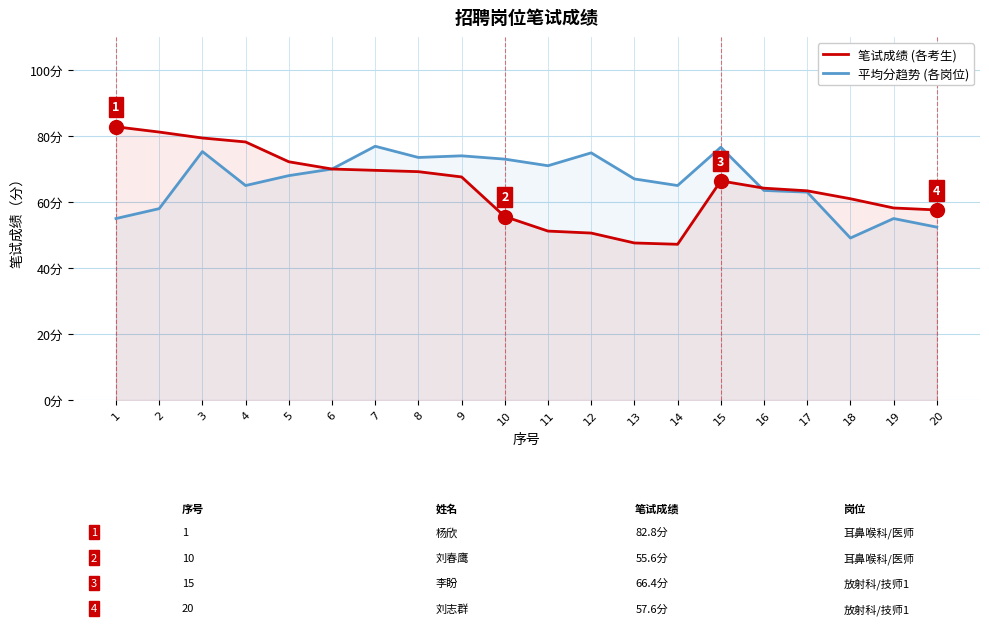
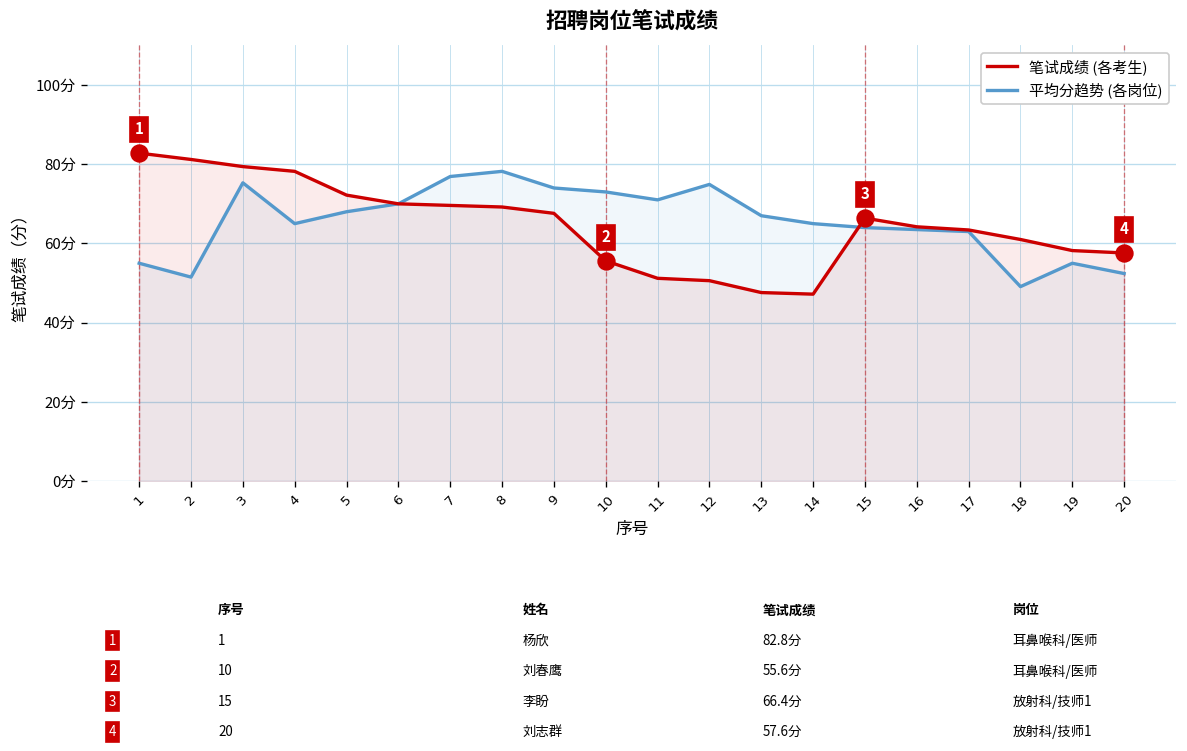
平均分趋势 (各岗位), 2: 58分 -> 52分
平均分趋势 (各岗位), 8: 74分 -> 78分
平均分趋势 (各岗位), 15: 77分 -> 64分
